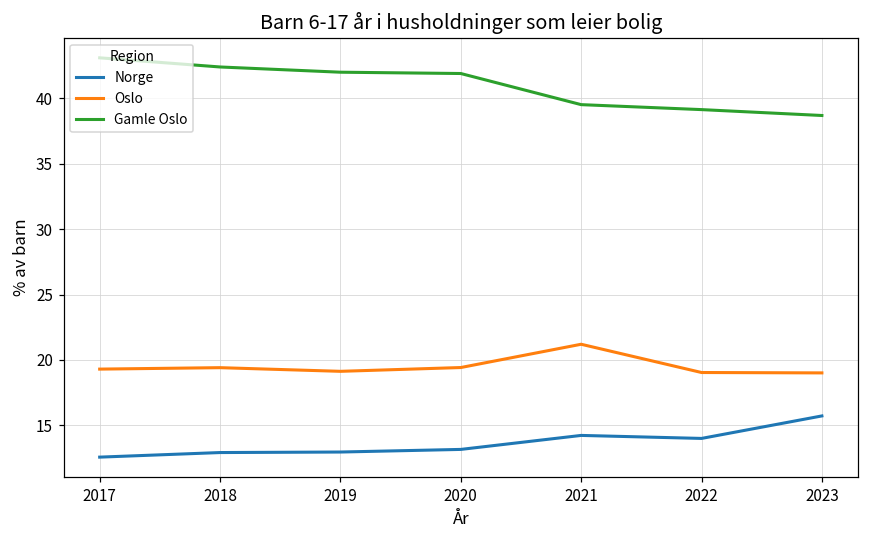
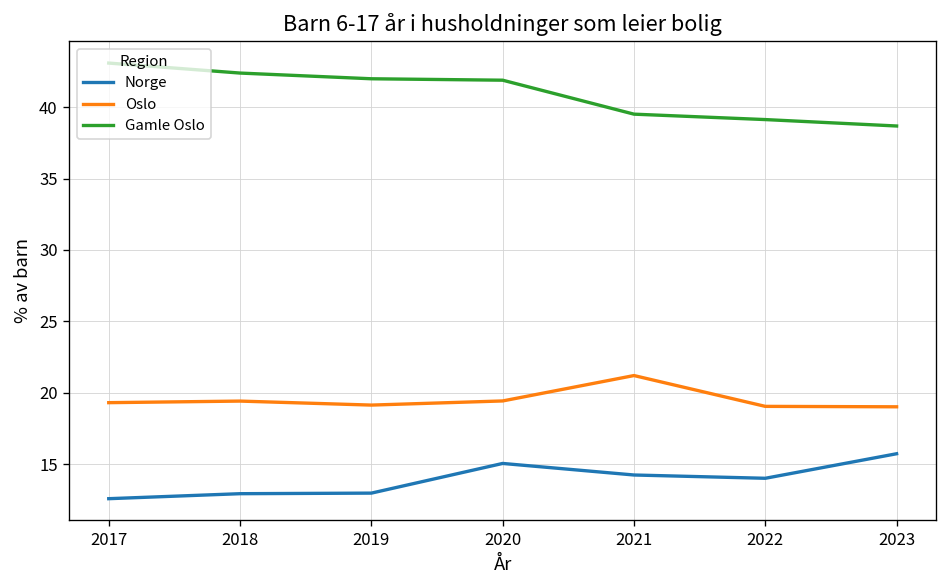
Norge, 2020: 13.2 -> 15.0
